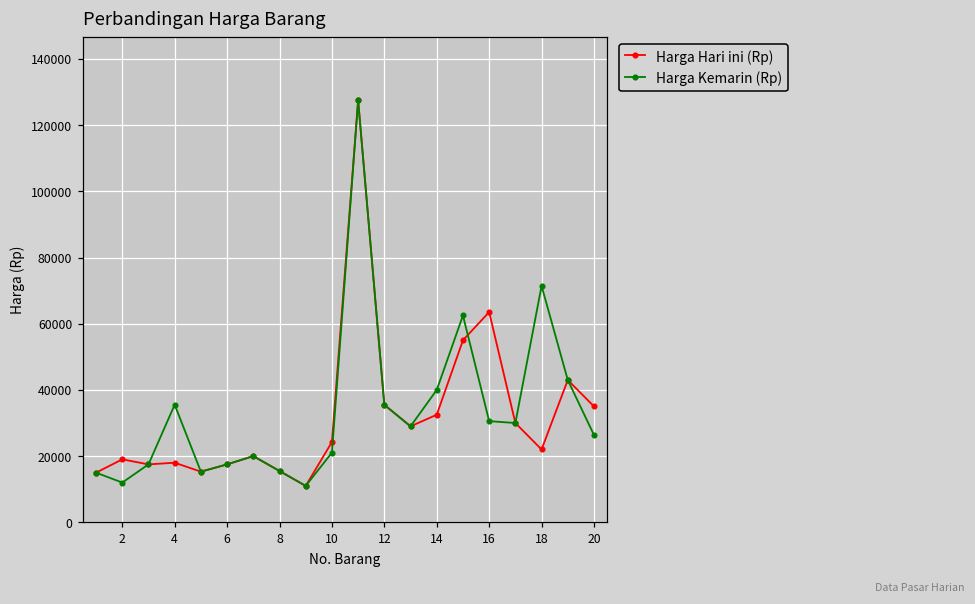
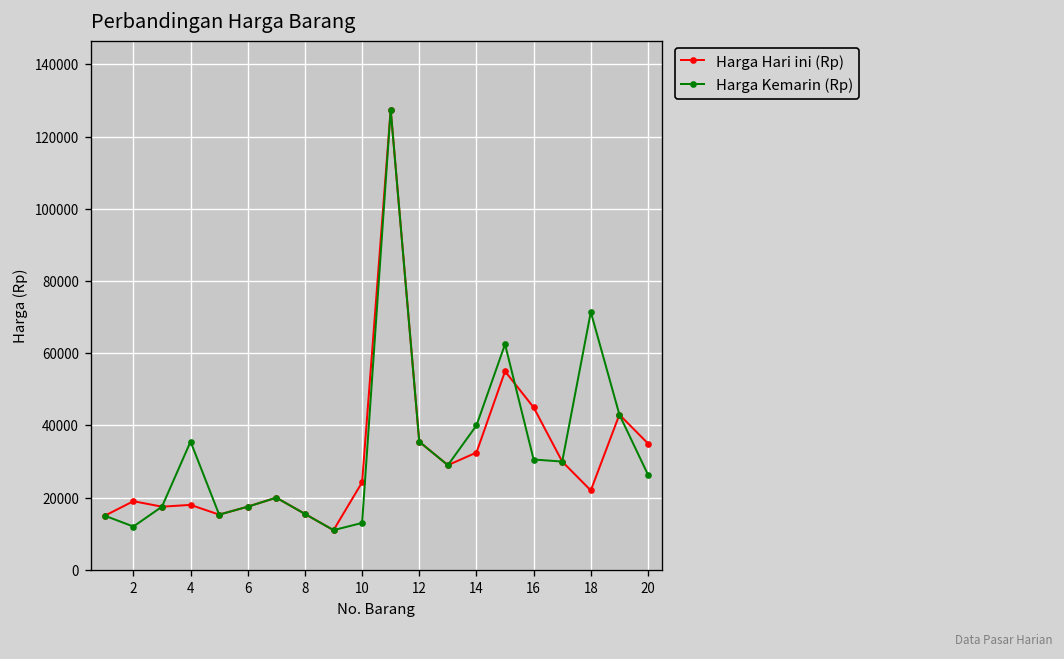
Harga Kemarin (Rp), 10: 21000 -> 13000
Harga Hari ini (Rp), 16: 64000 -> 45000
